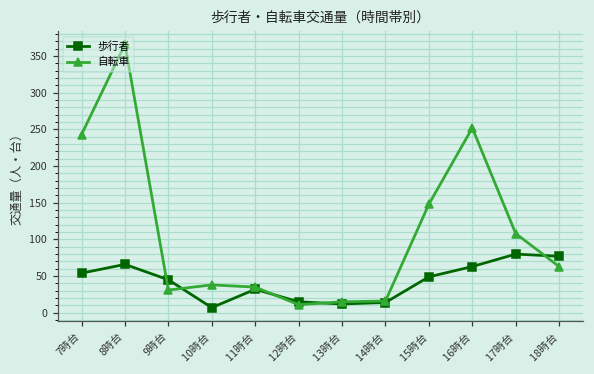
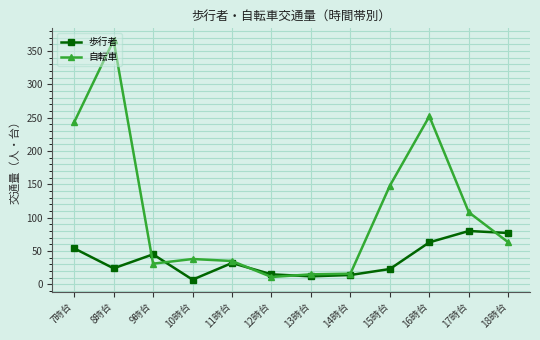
歩行者, 8時台: 70 -> 20
歩行者, 15時台: 50 -> 20
